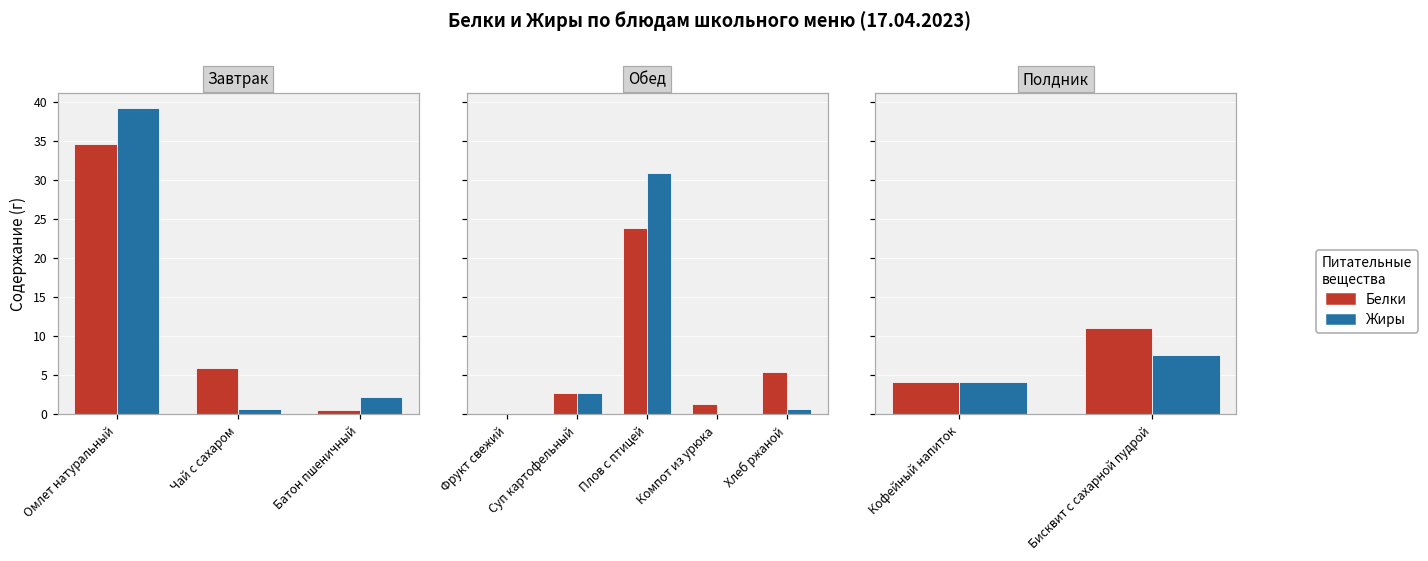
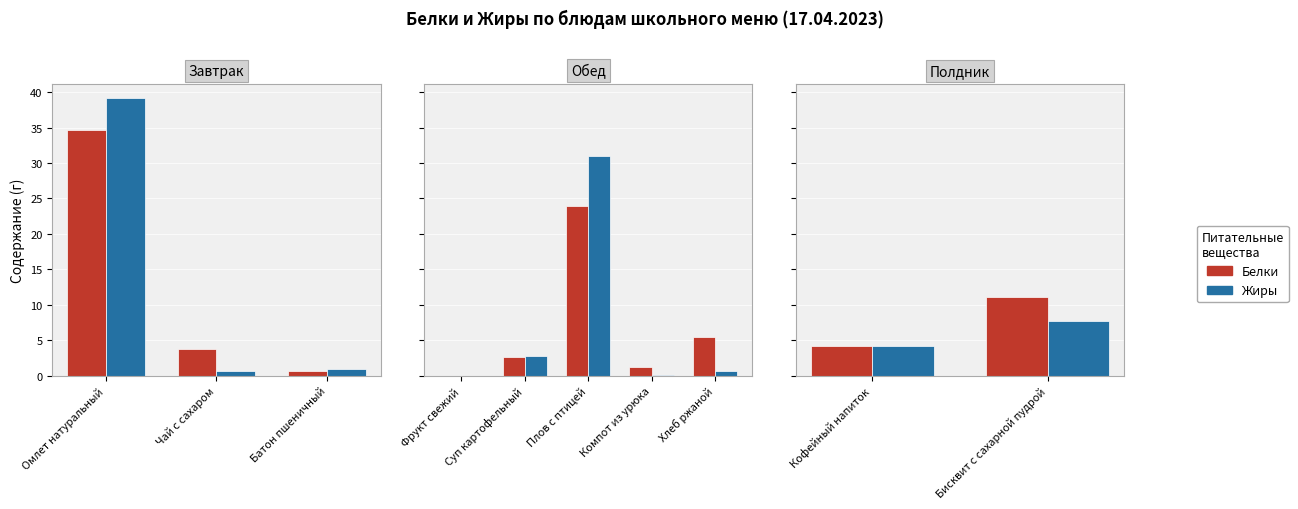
Завтрак, Белки, Чай c сахаром: 6 -> 4
Завтрак, Жиры, Батон пшеничный: 2 -> 1
